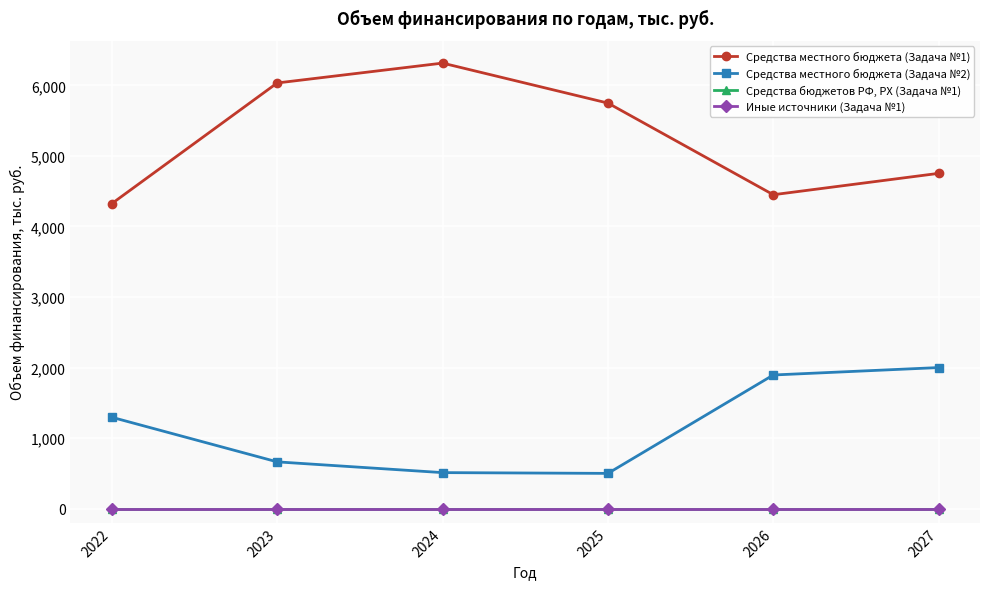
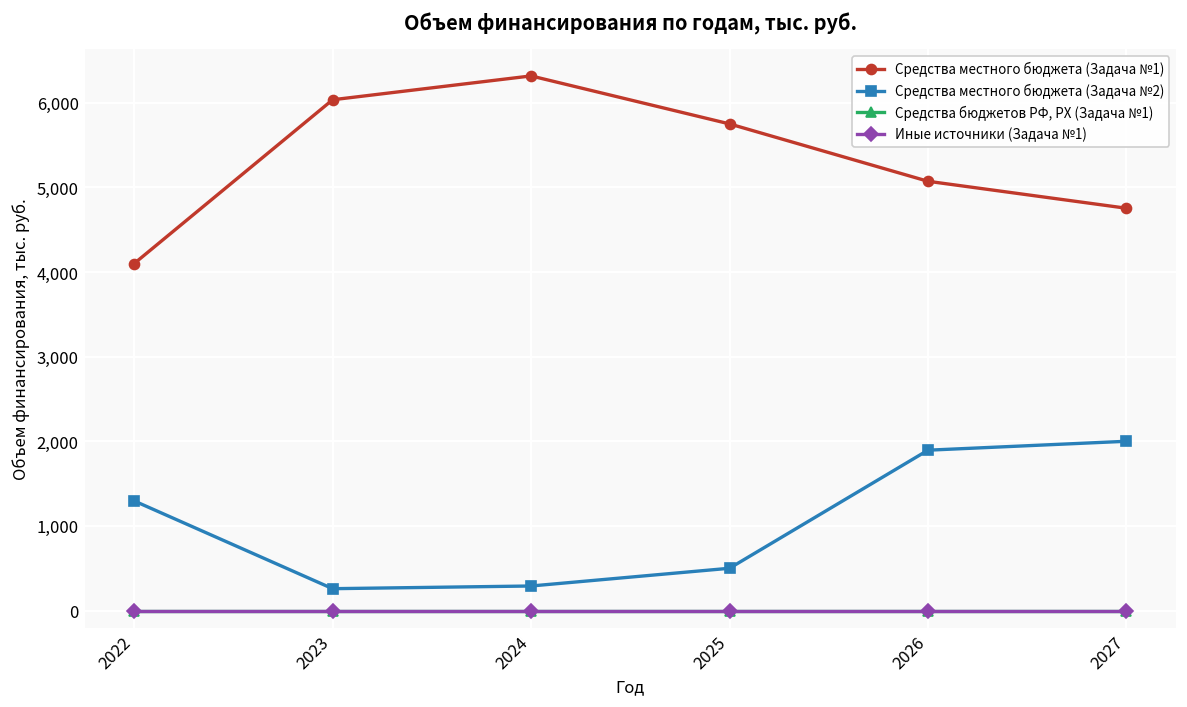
Средства местного бюджета (Задача №1), 2022: 4,300 -> 4,100
Средства местного бюджета (Задача №2), 2023: 700 -> 300
Средства местного бюджета (Задача №2), 2024: 500 -> 300
Средства местного бюджета (Задача №1), 2026: 4,500 -> 5,100
